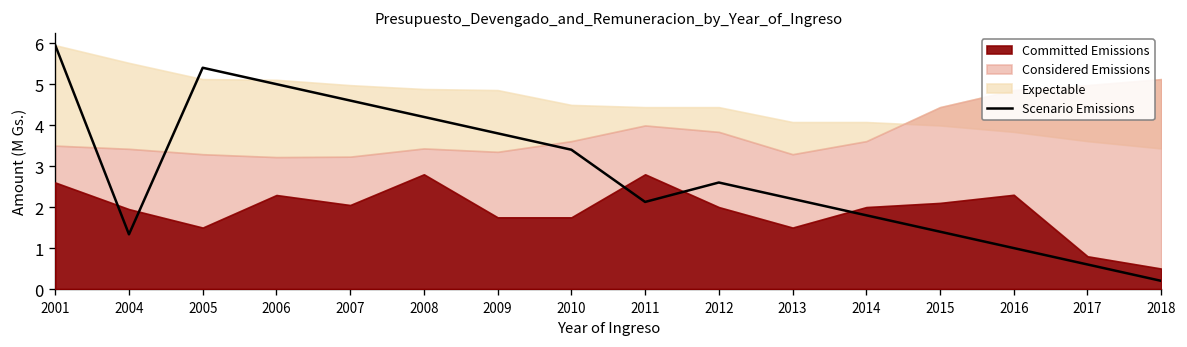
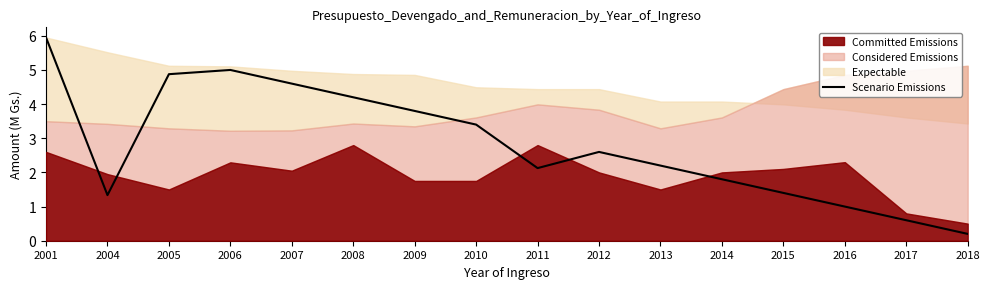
Scenario Emissions, 2005: 5.4 -> 4.9
